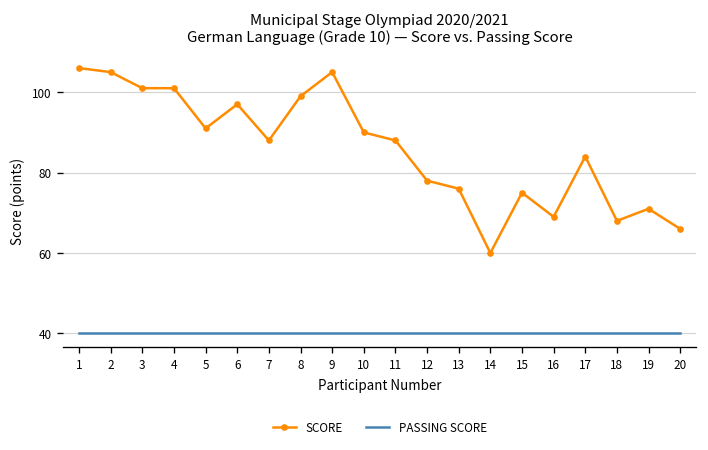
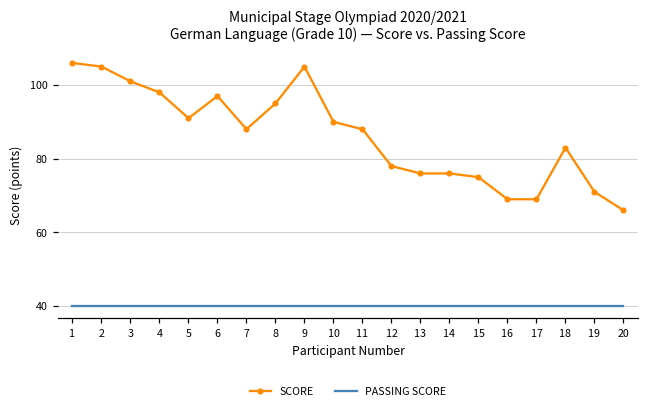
SCORE, 4: 101 -> 98
SCORE, 8: 99 -> 95
SCORE, 14: 60 -> 76
SCORE, 17: 84 -> 69
SCORE, 18: 68 -> 83
